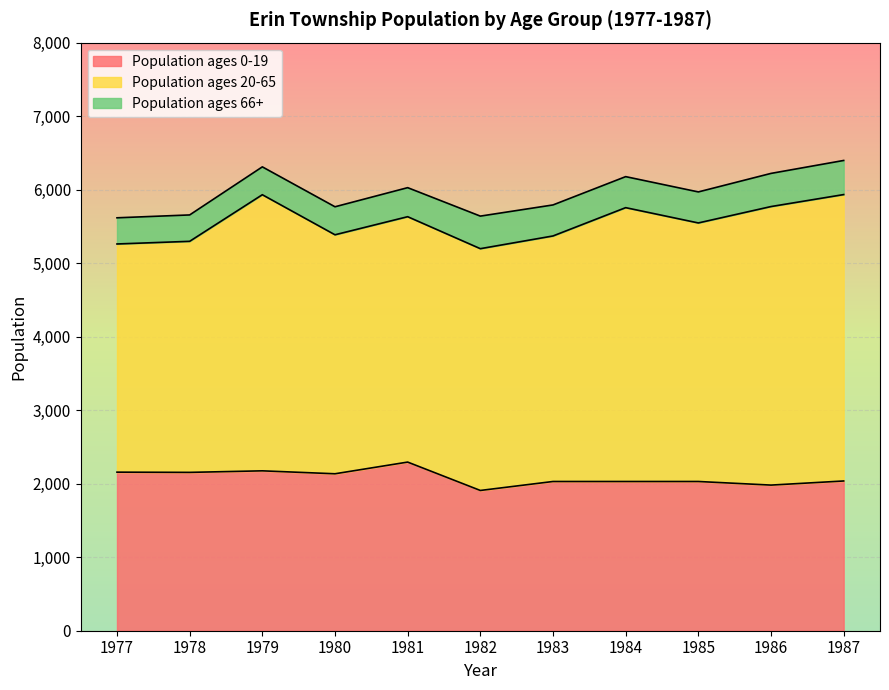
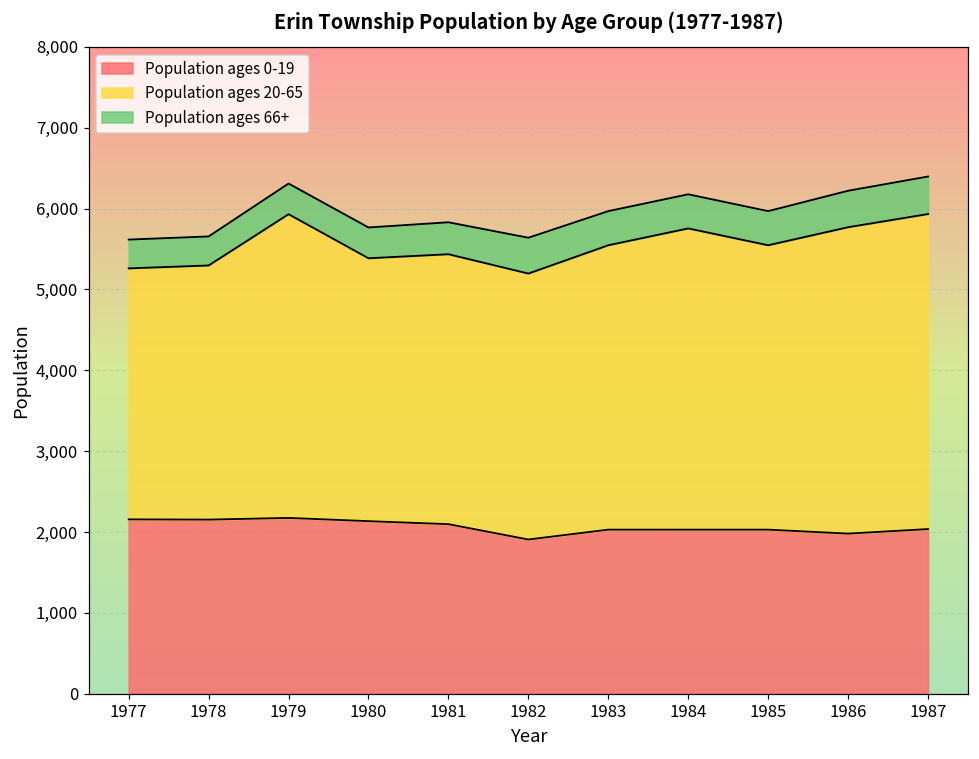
Population ages 0-19, 1981: 2,300 -> 2,100
Population ages 20-65, 1983: 3,300 -> 3,500
